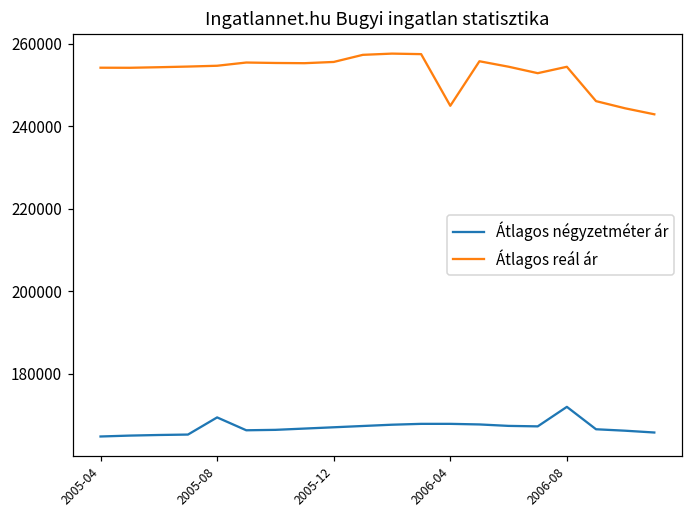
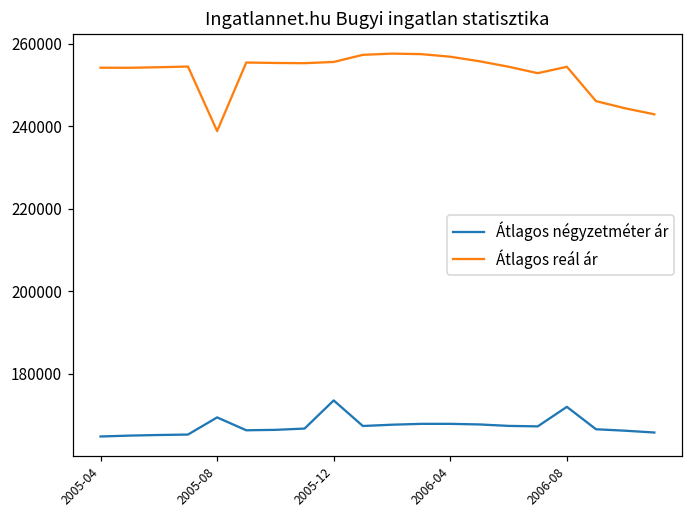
Átlagos reál ár, 2005-08: 255000 -> 239000
Átlagos négyzetméter ár, 2005-12: 167000 -> 173000
Átlagos reál ár, 2006-04: 245000 -> 257000
